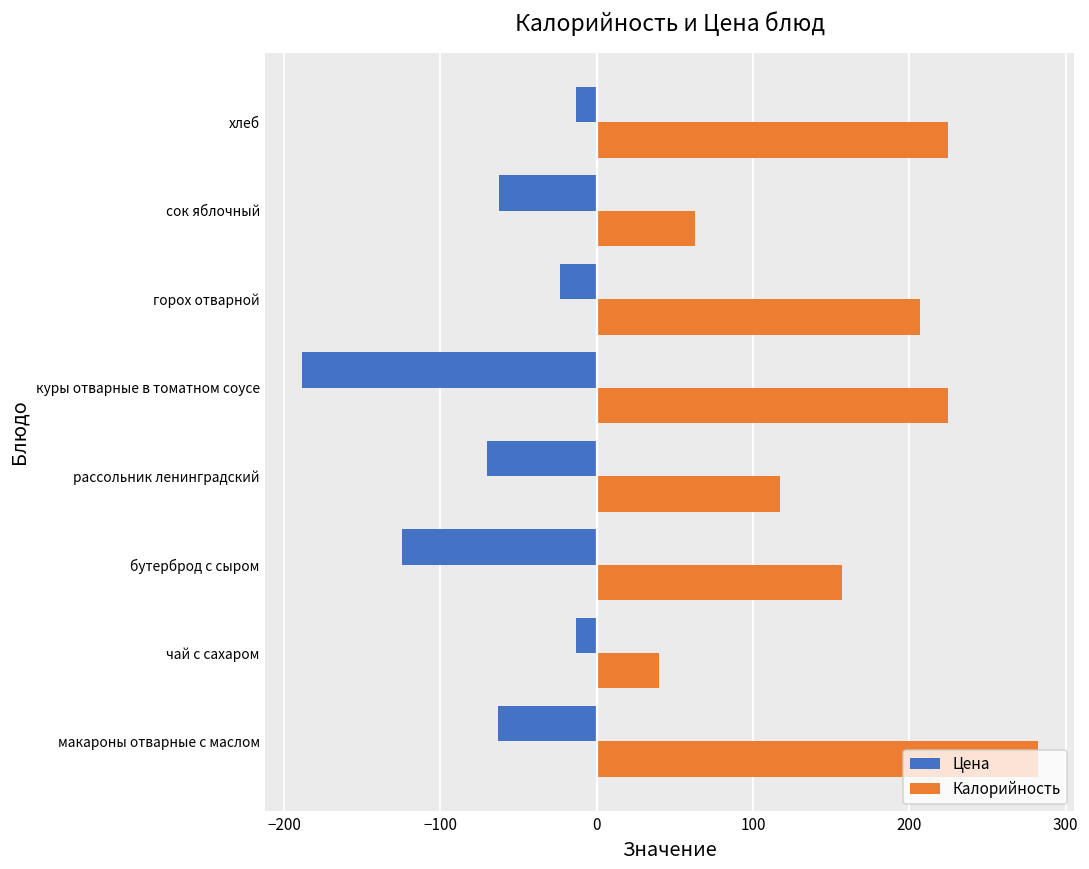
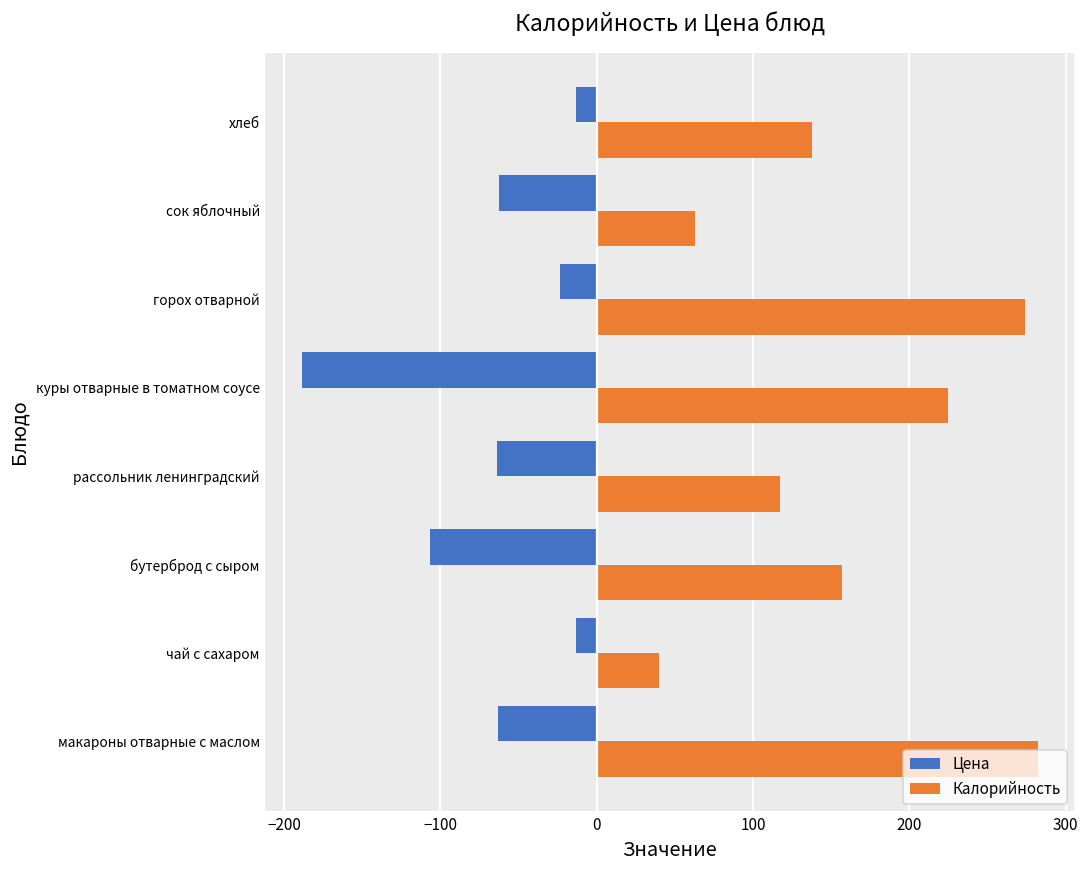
Калорийность, хлеб: 225 -> 138
Калорийность, горох отварной: 207 -> 274
Цена, рассольник ленинградский: -70 -> -64
Цена, бутерброд с сыром: -124 -> -107
